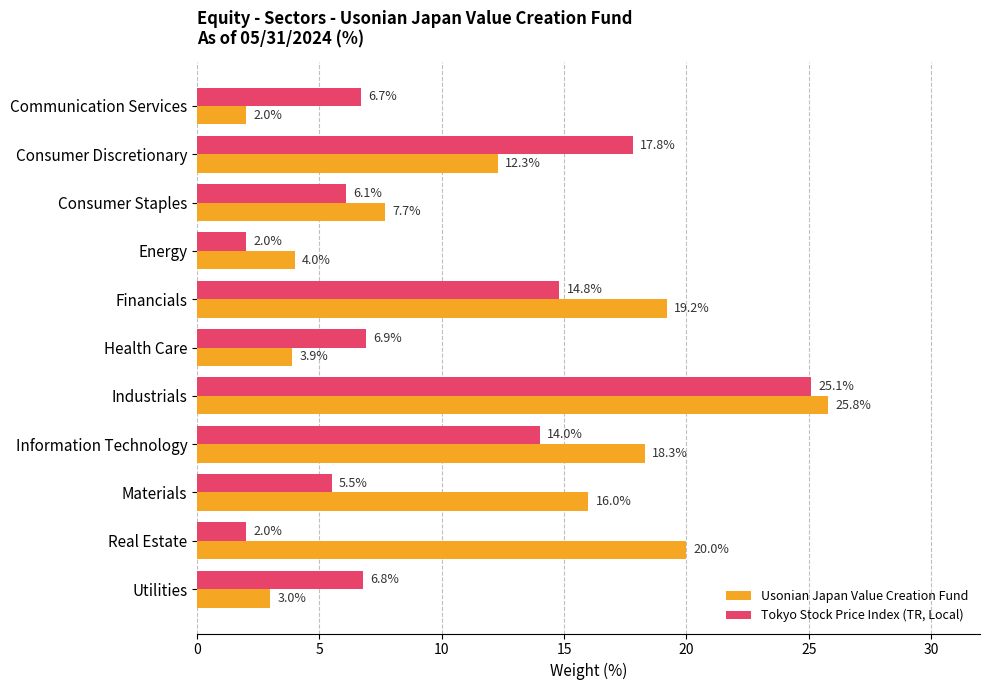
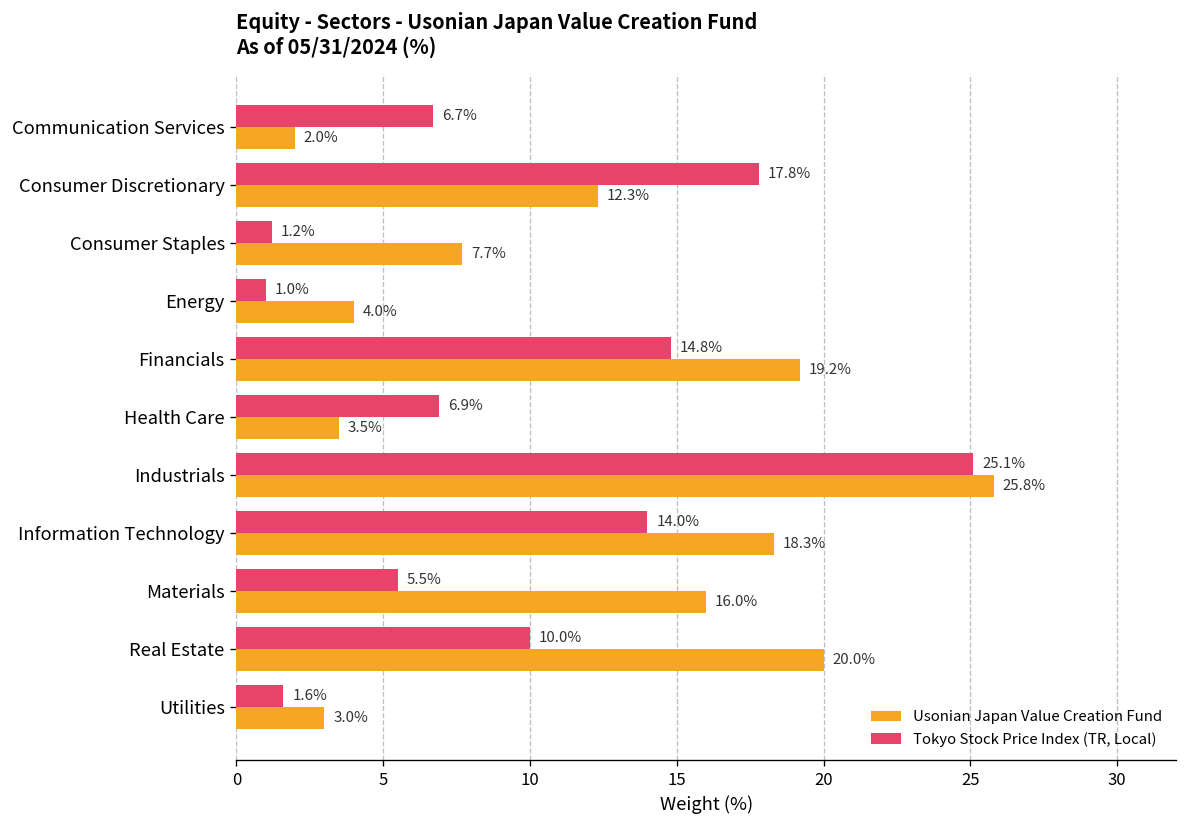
Tokyo Stock Price Index (TR, Local), Consumer Staples: 6.1% -> 1.2%
Tokyo Stock Price Index (TR, Local), Energy: 2.0% -> 1.0%
Usonian Japan Value Creation Fund, Health Care: 3.9% -> 3.5%
Tokyo Stock Price Index (TR, Local), Real Estate: 2.0% -> 10.0%
Tokyo Stock Price Index (TR, Local), Utilities: 6.8% -> 1.6%
